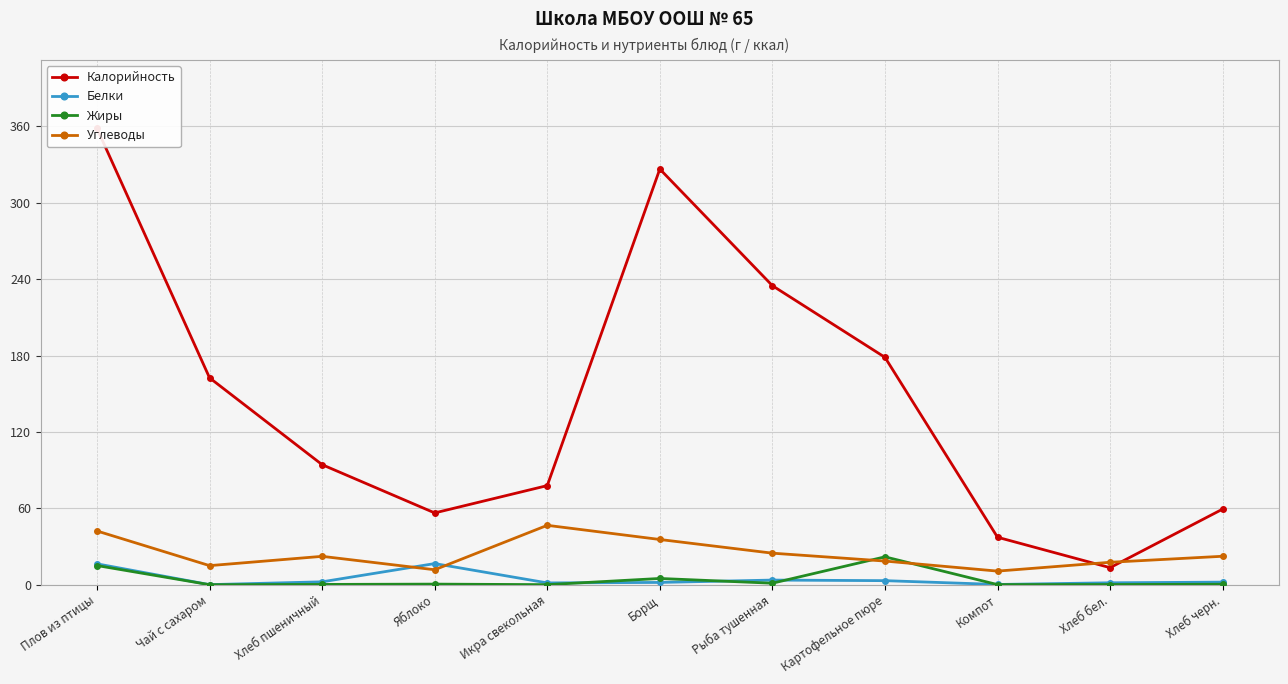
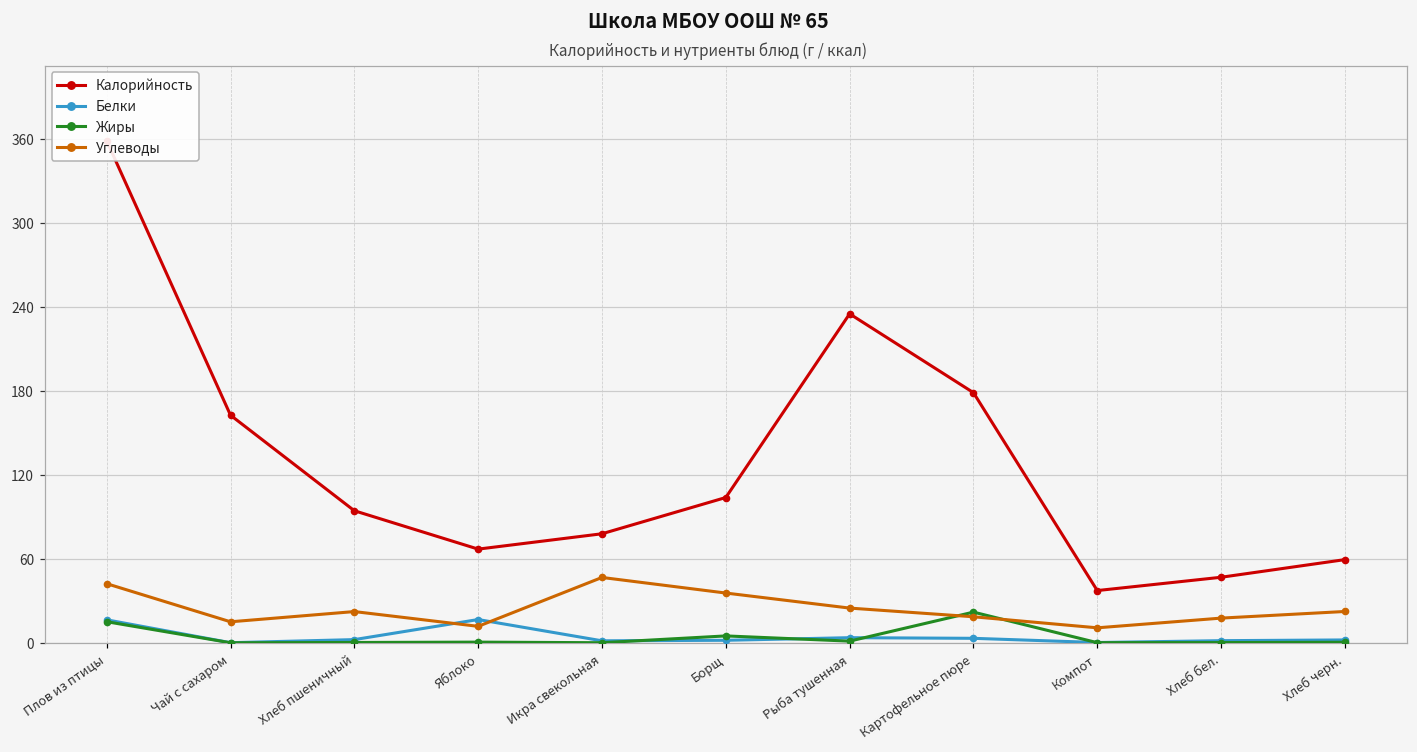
Калорийность, Яблоко: 56 -> 67
Калорийность, Борщ: 327 -> 104
Калорийность, Хлеб бел.: 13 -> 47
